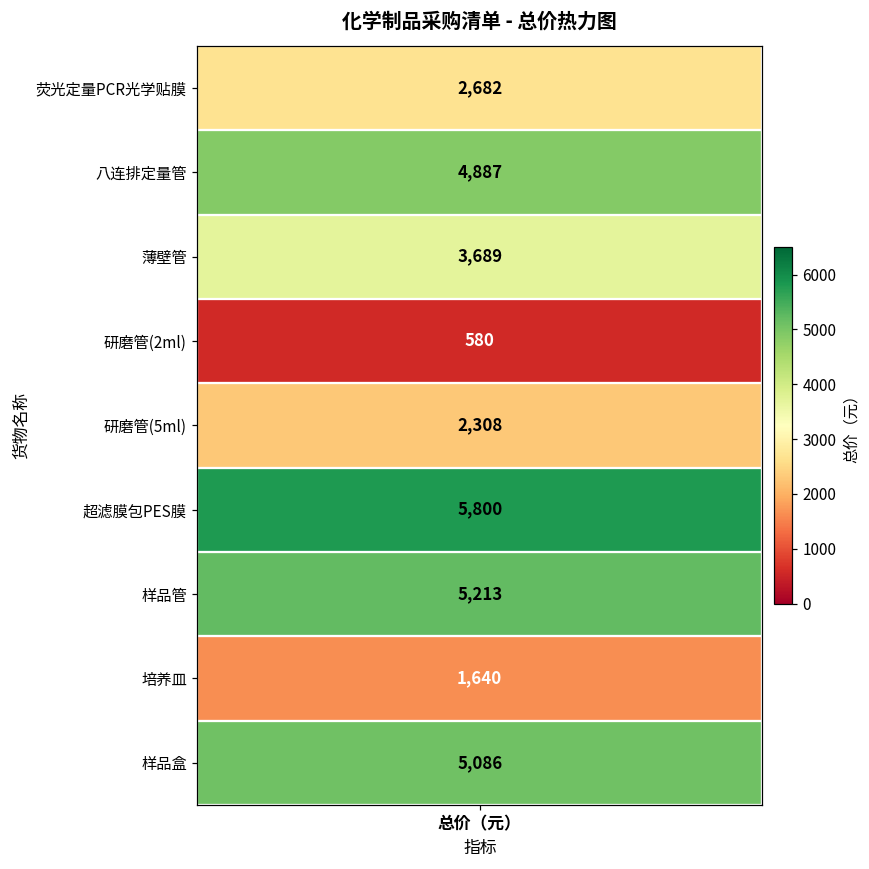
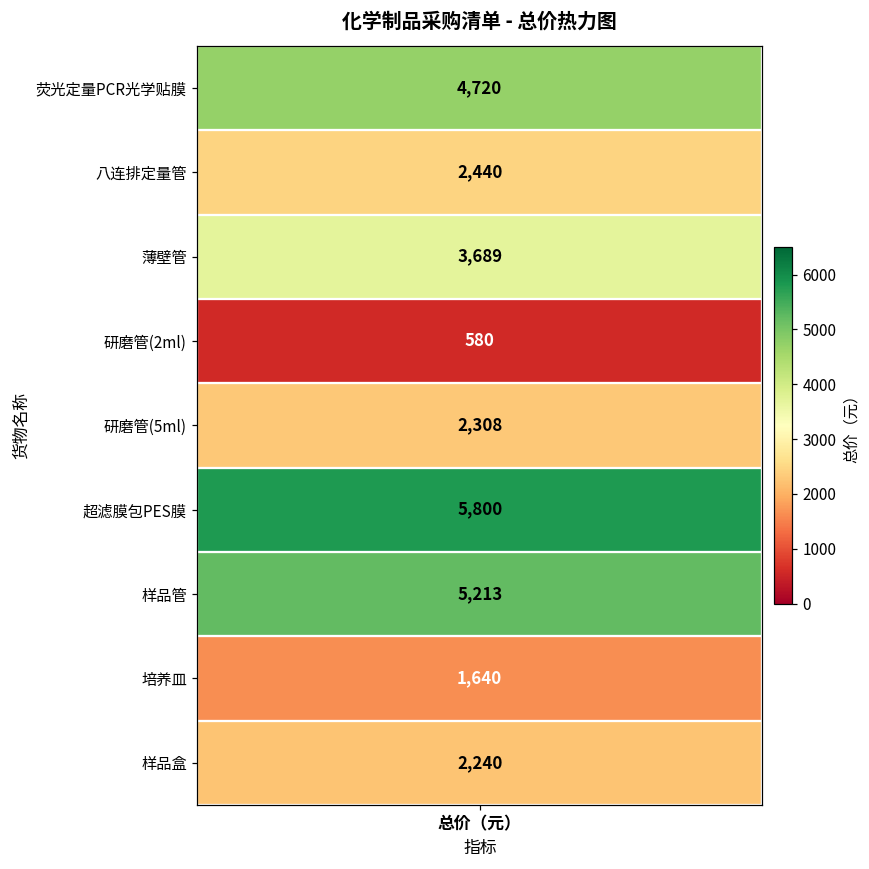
荧光定量PCR光学贴膜, 总价（元）: 2,682 -> 4,720
八连排定量管, 总价（元）: 4,887 -> 2,440
样品盒, 总价（元）: 5,086 -> 2,240
